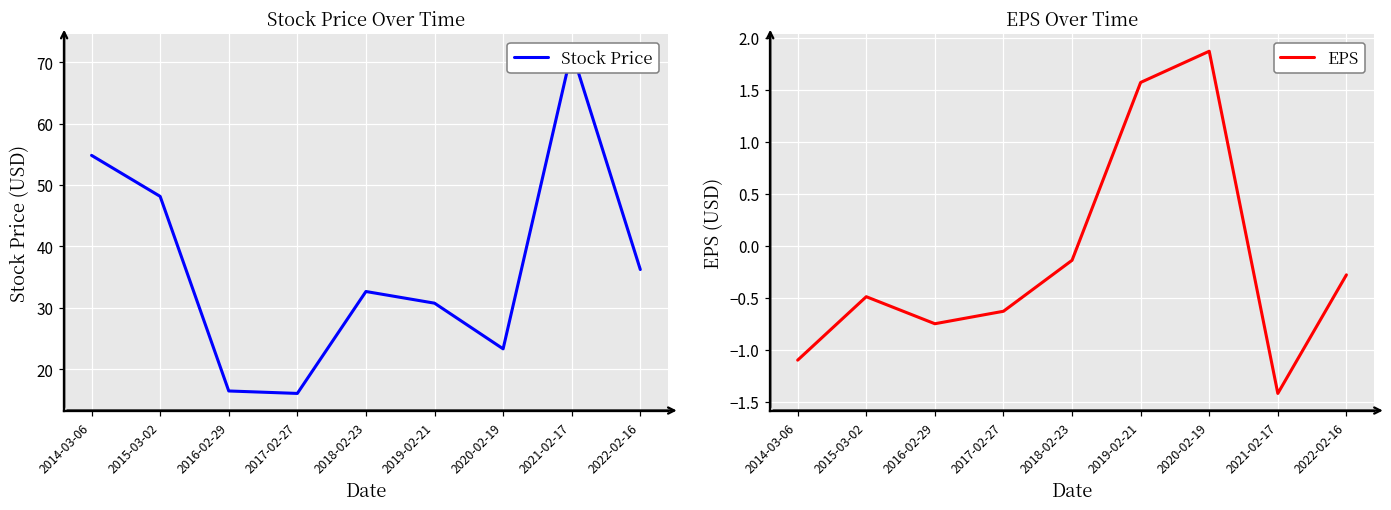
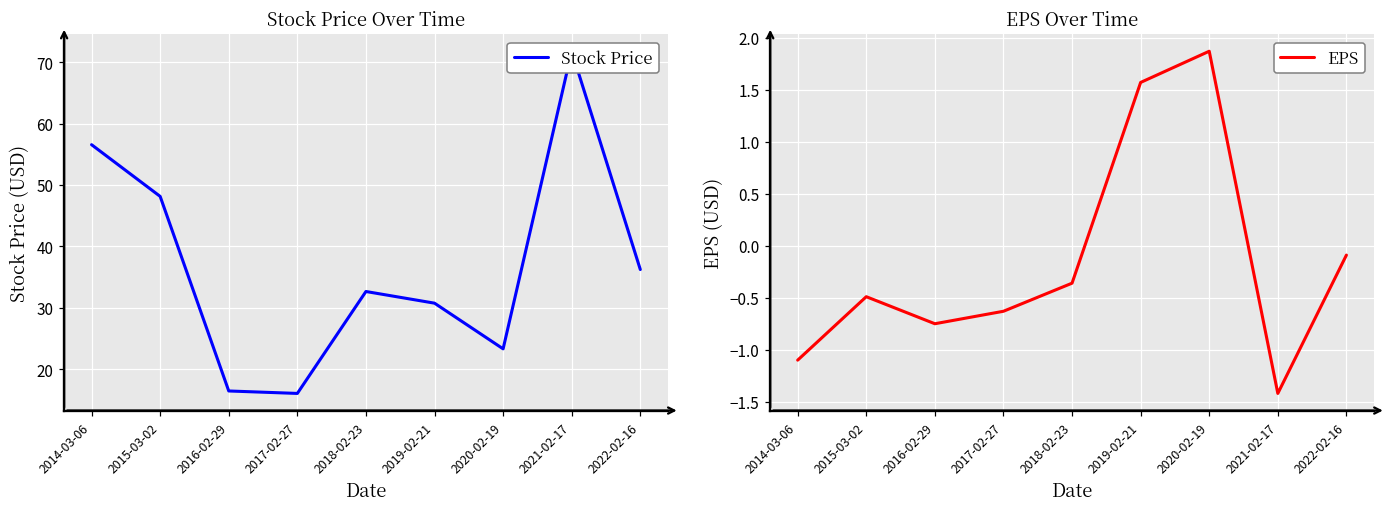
Stock Price Over Time, 2014-03-06: 55 -> 57
EPS Over Time, 2018-02-23: -0.1 -> -0.4
EPS Over Time, 2022-02-16: -0.3 -> -0.1
